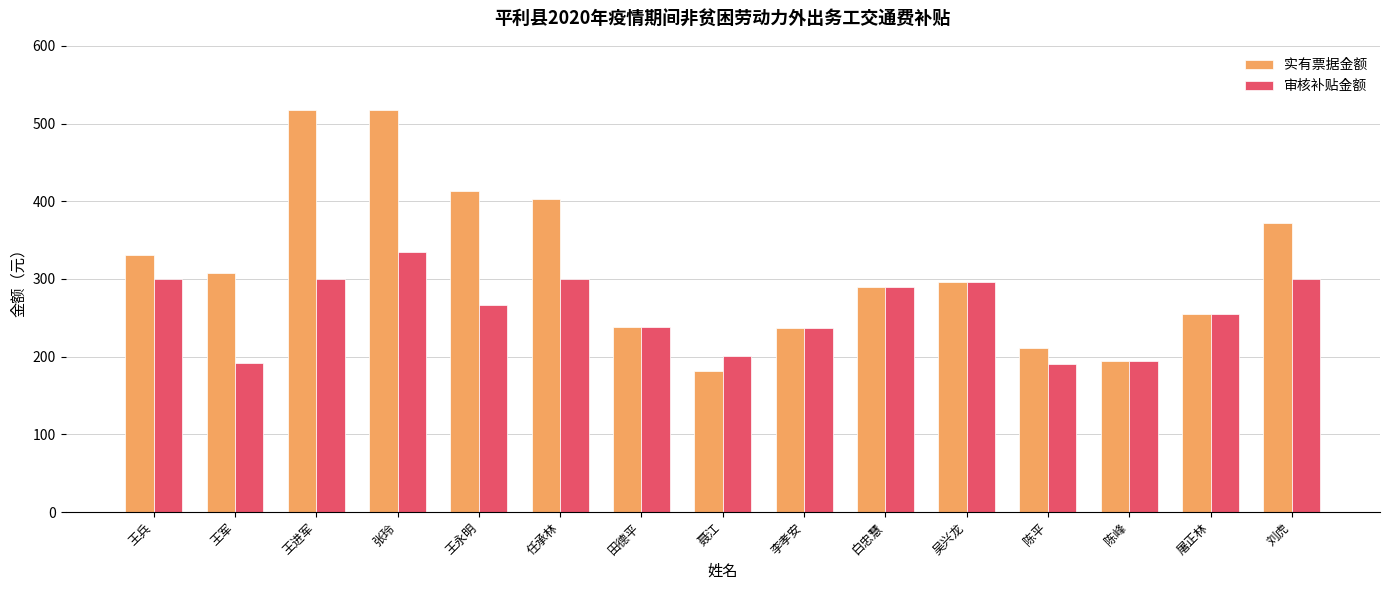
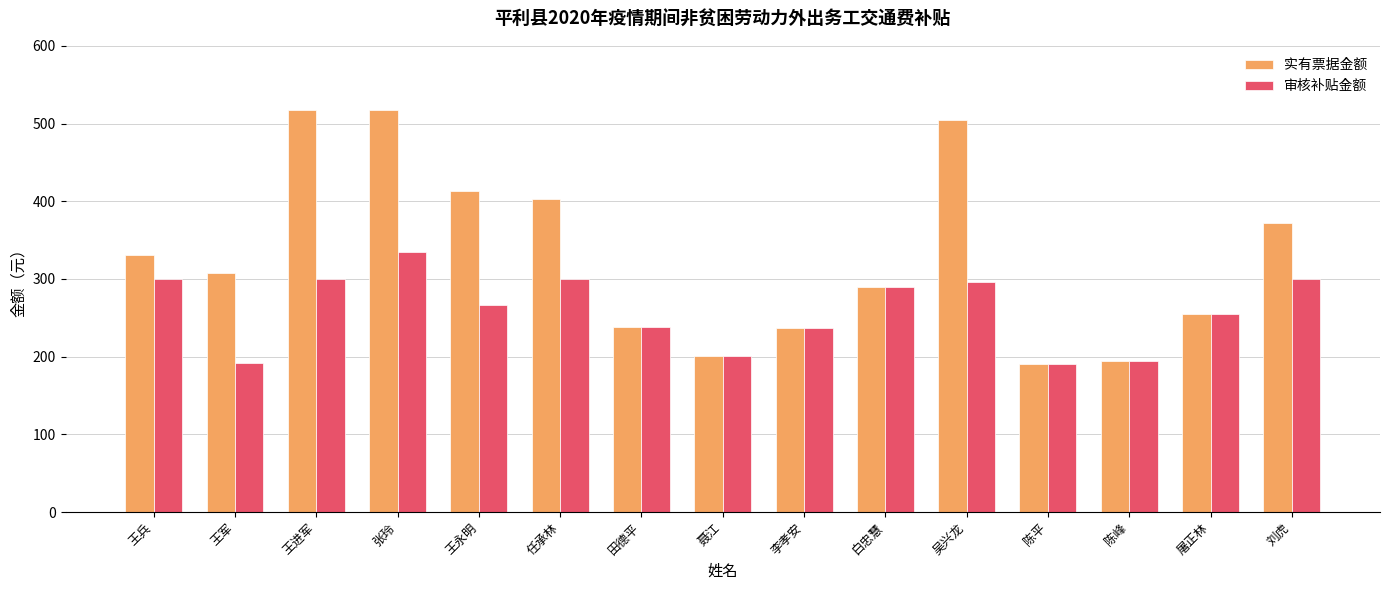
实有票据金额, 聂江: 180 -> 200
实有票据金额, 吴兴龙: 300 -> 500
实有票据金额, 陈平: 210 -> 190
